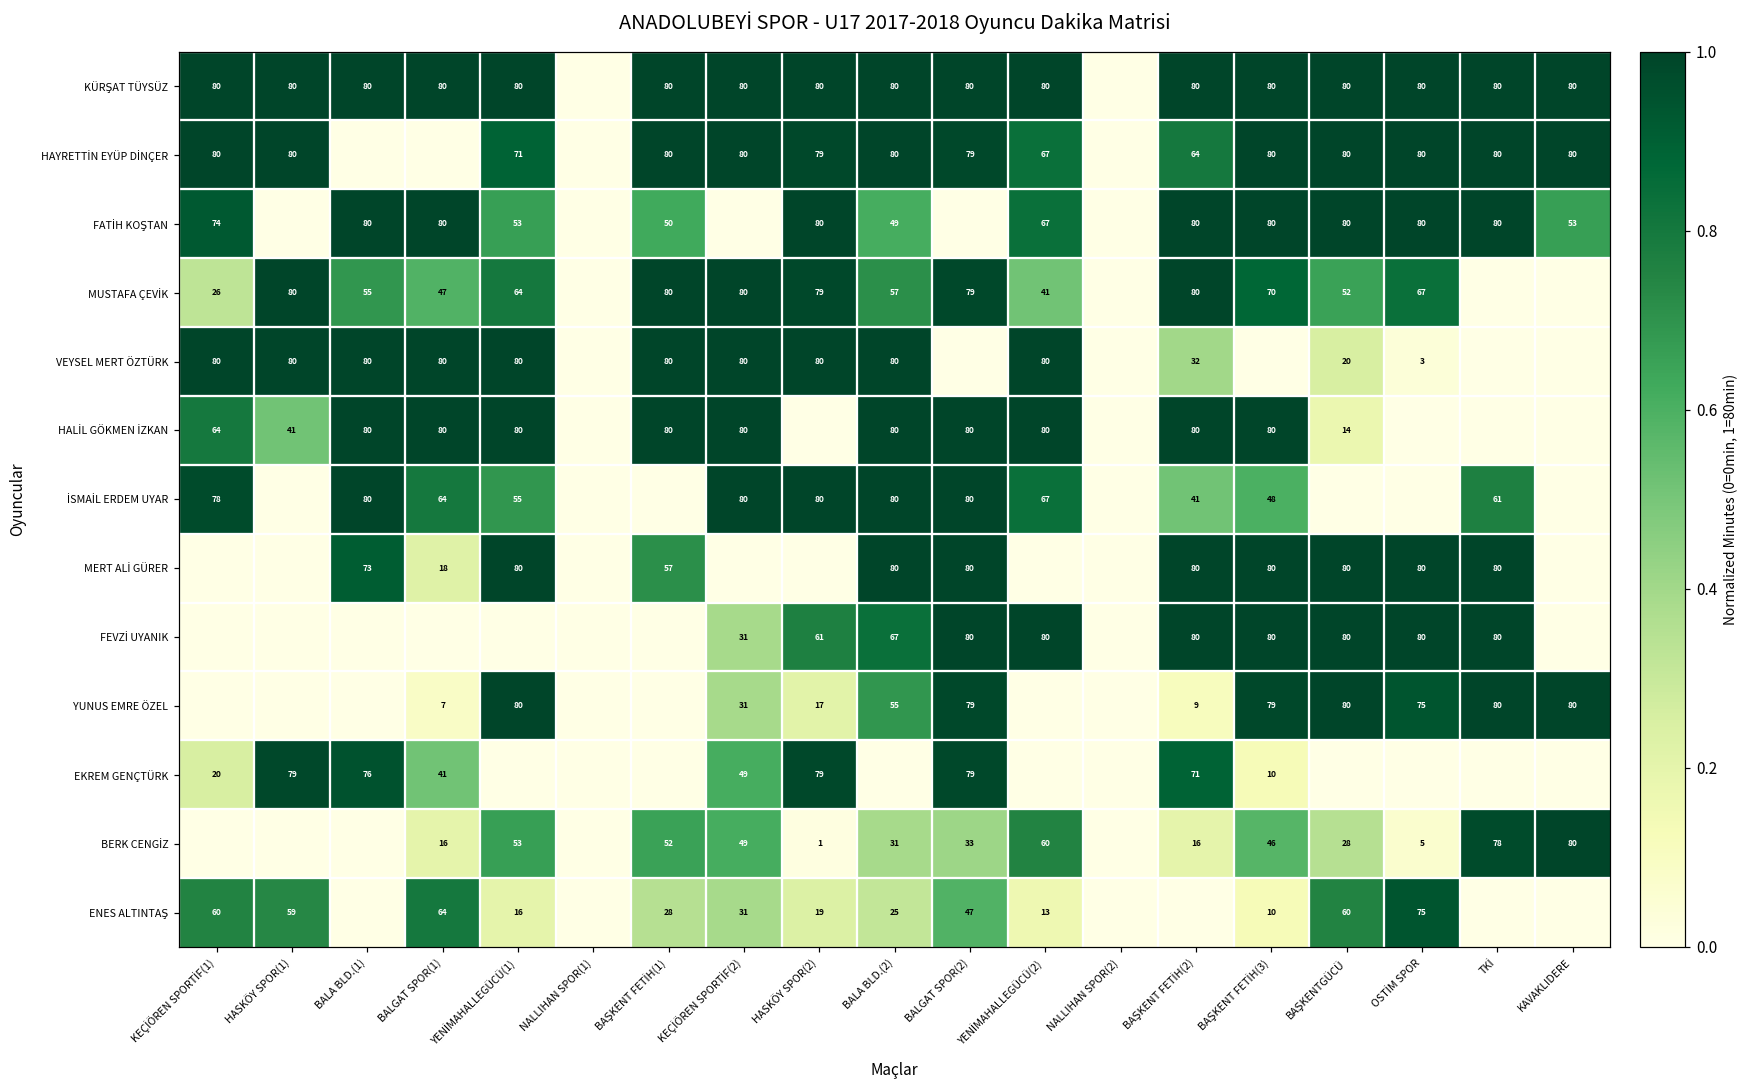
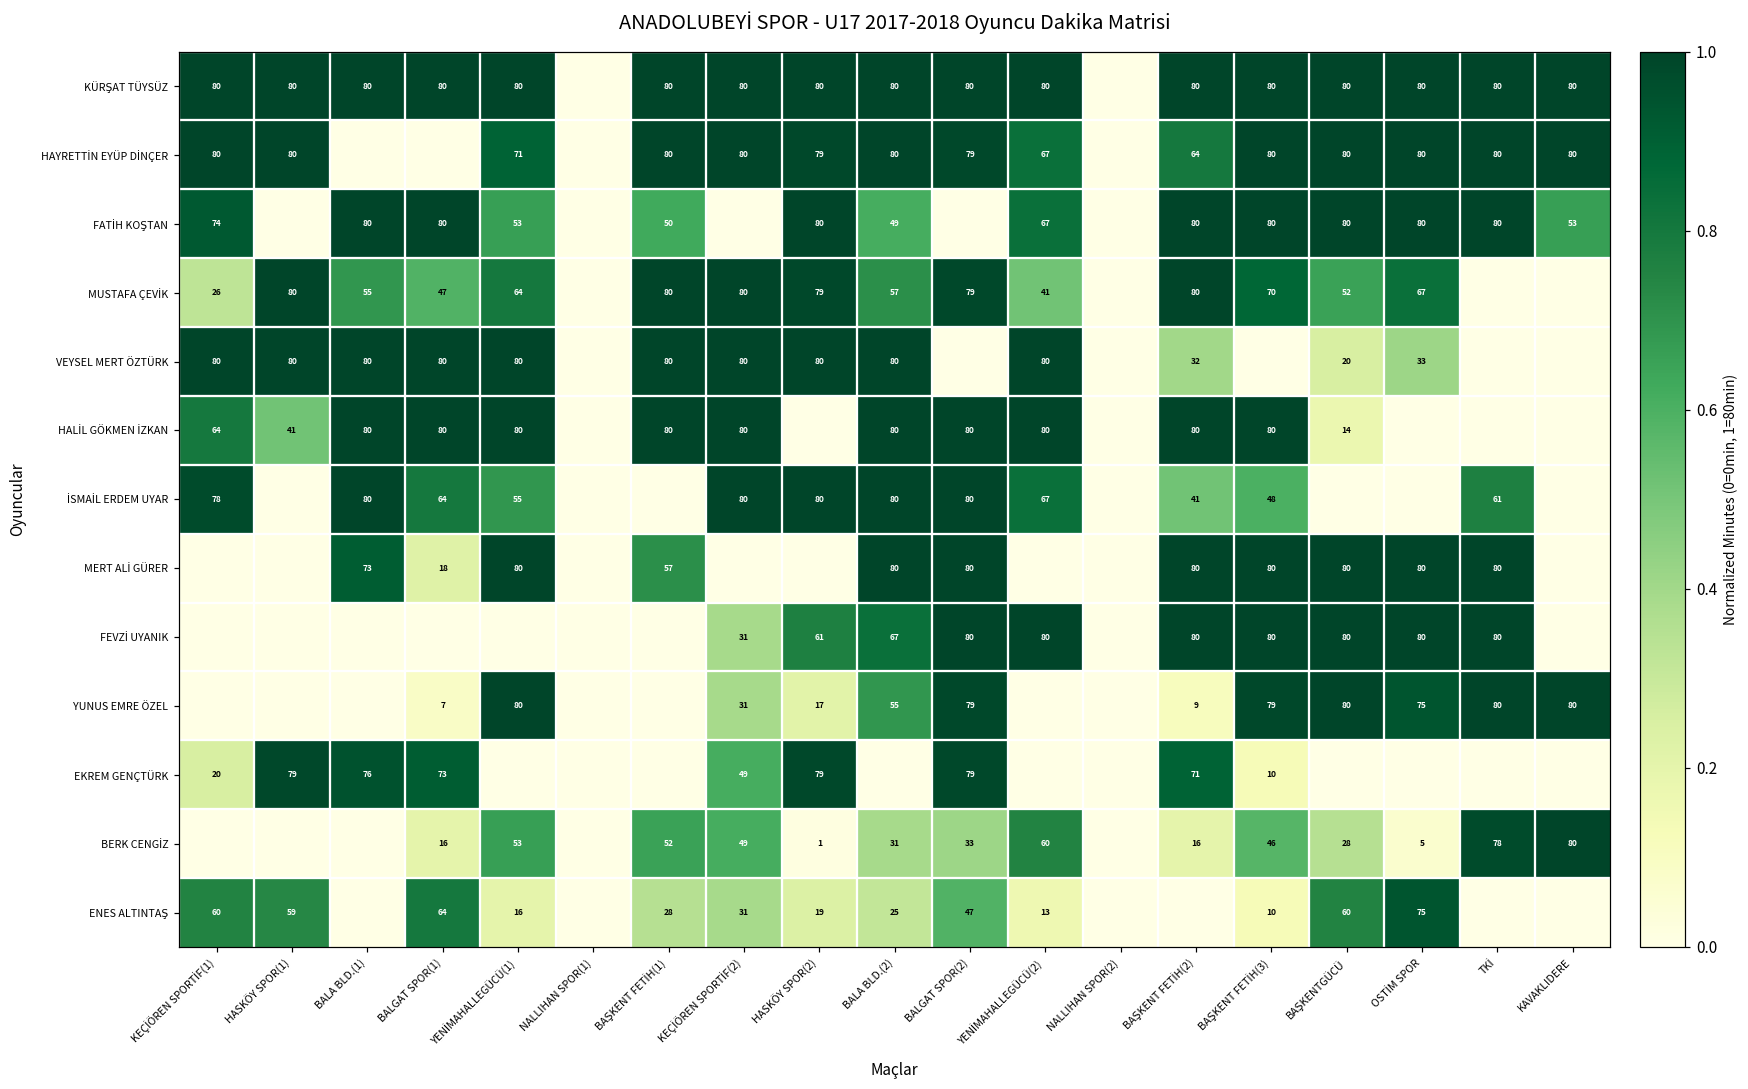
VEYSEL MERT ÖZTÜRK, OSTİM SPOR: 3 -> 33
EKREM GENÇTÜRK, BALGAT SPOR(1): 41 -> 73
